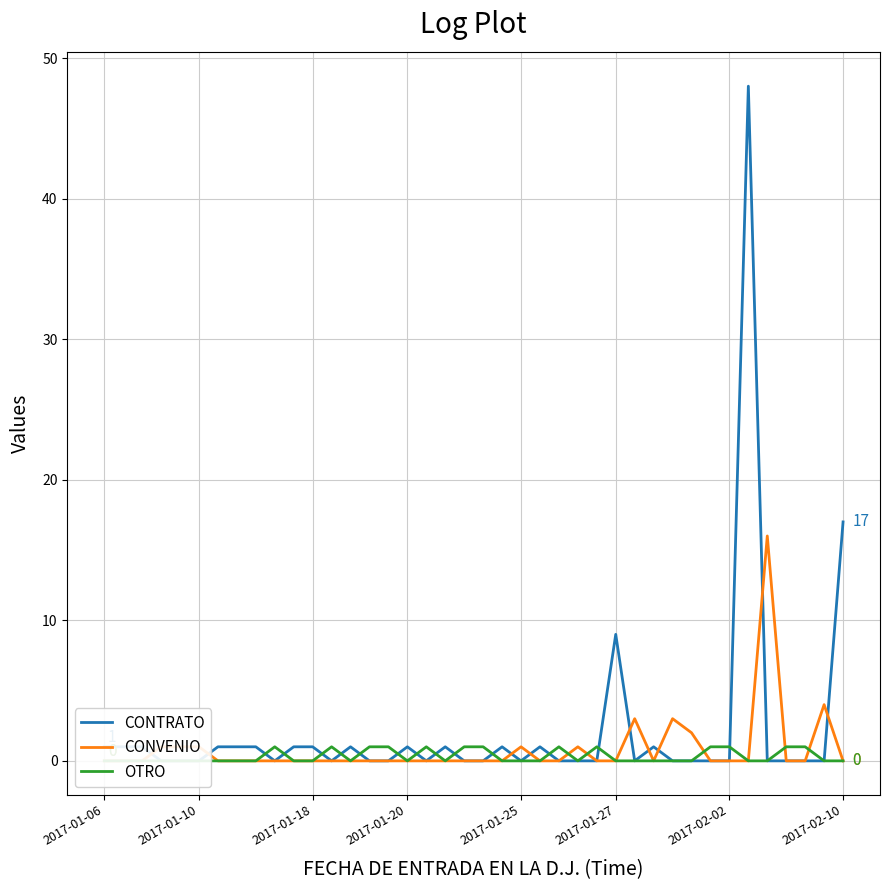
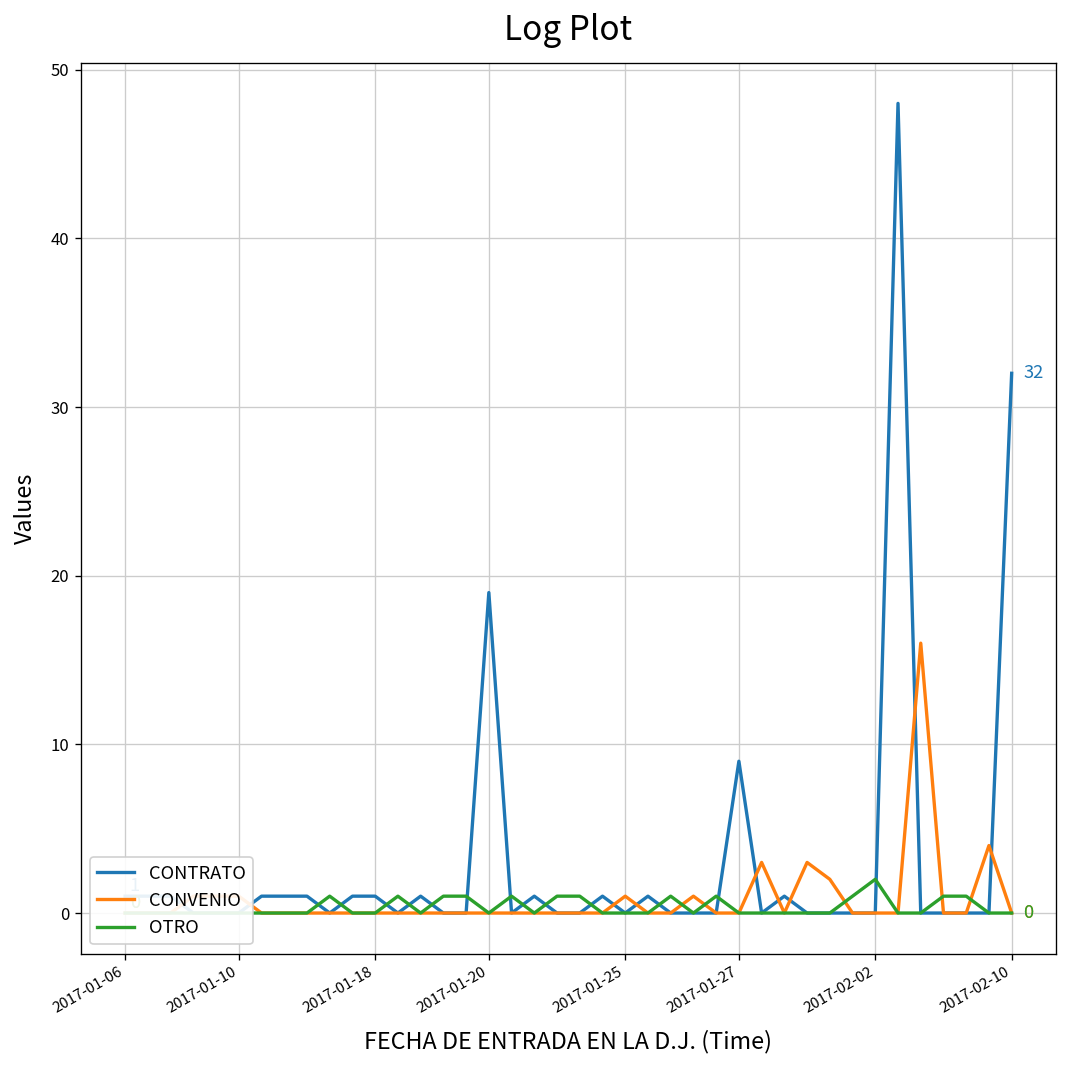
CONTRATO, 2017-01-20: 1 -> 19
OTRO, 2017-02-02: 1 -> 2
CONTRATO, 2017-02-10: 17 -> 32
